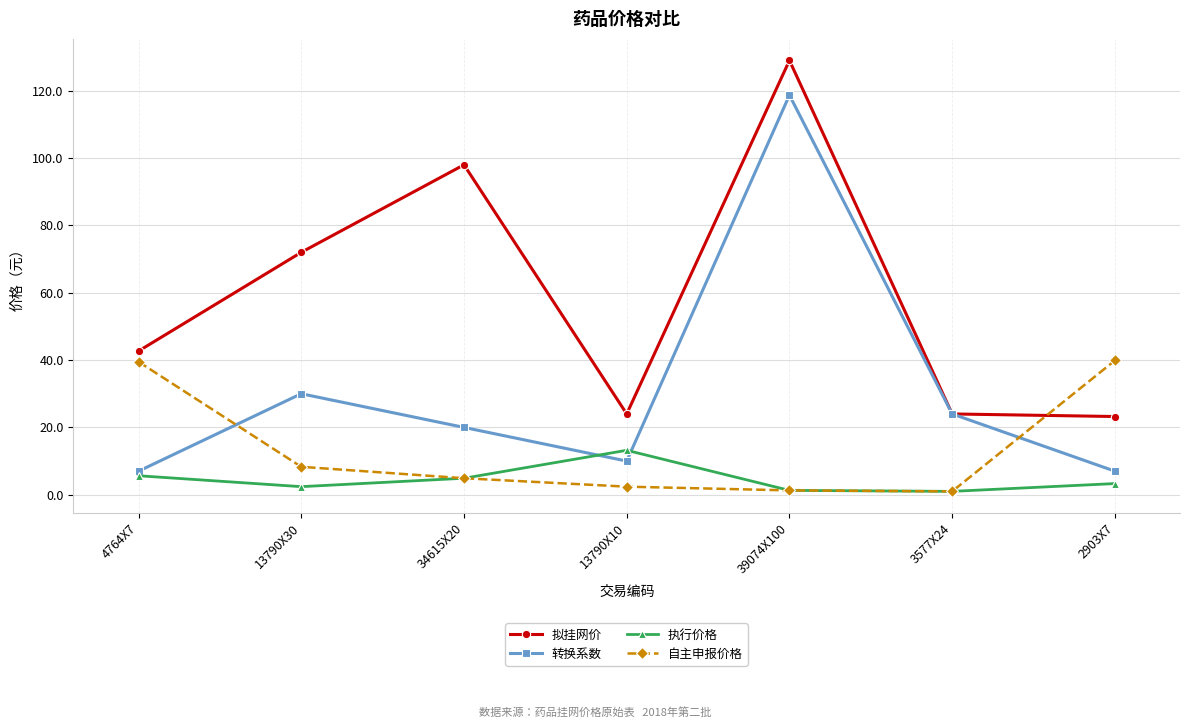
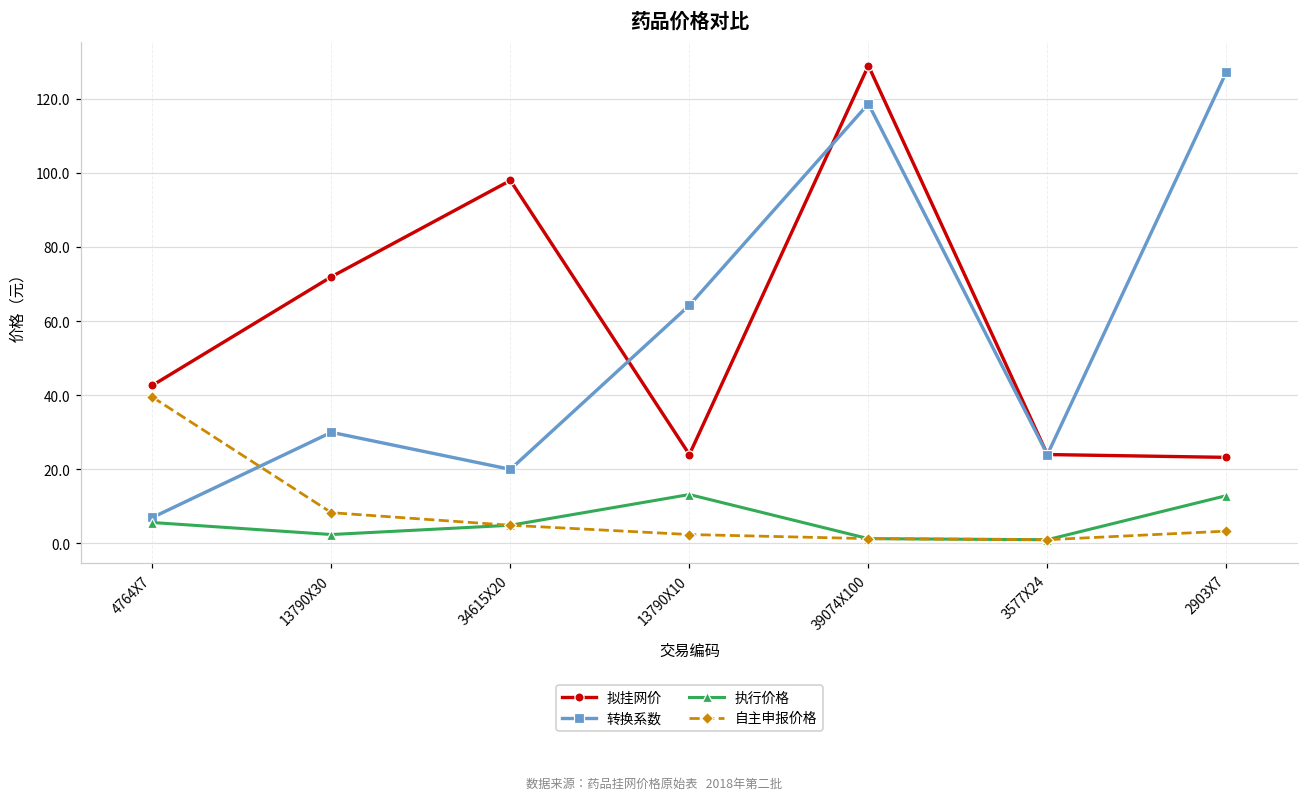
转换系数, 13790X10: 10 -> 64
转换系数, 2903X7: 7 -> 127
执行价格, 2903X7: 3 -> 13
自主申报价格, 2903X7: 40 -> 3
